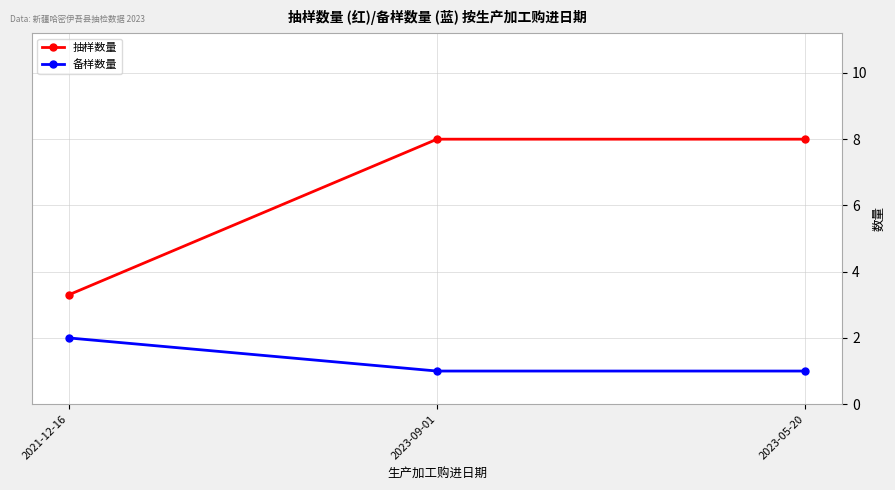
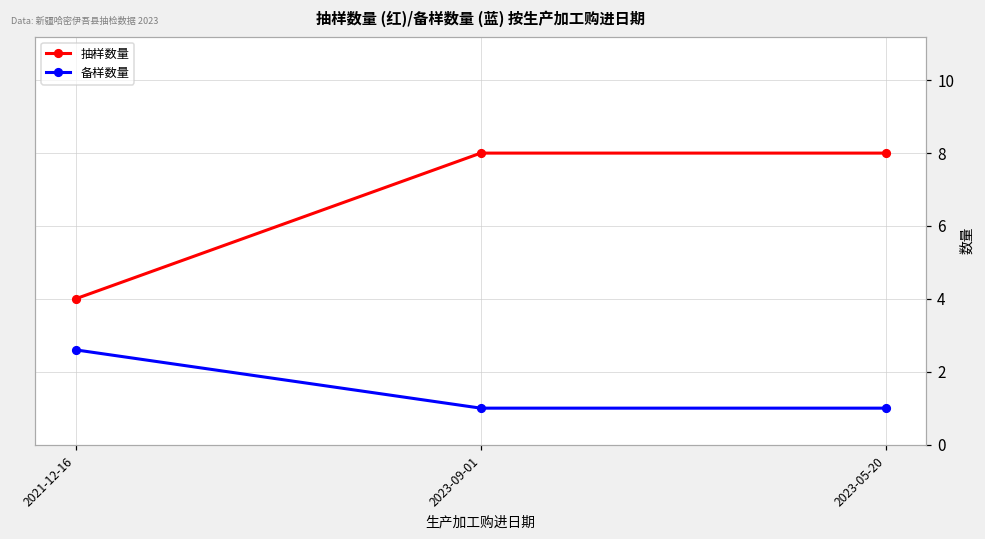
抽样数量, 2021-12-16: 3.3 -> 4.0
备样数量, 2021-12-16: 2.0 -> 2.6
